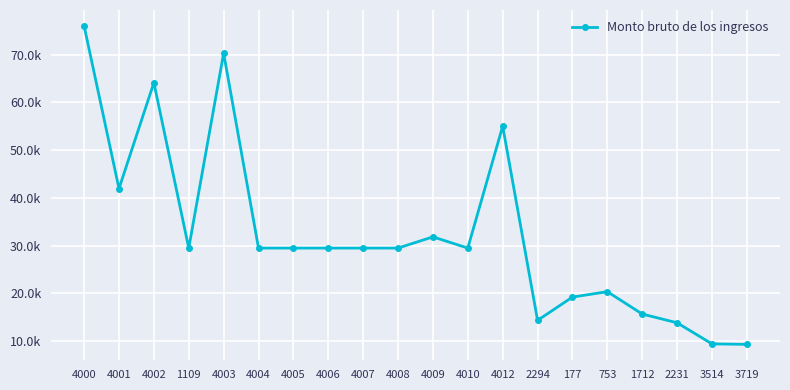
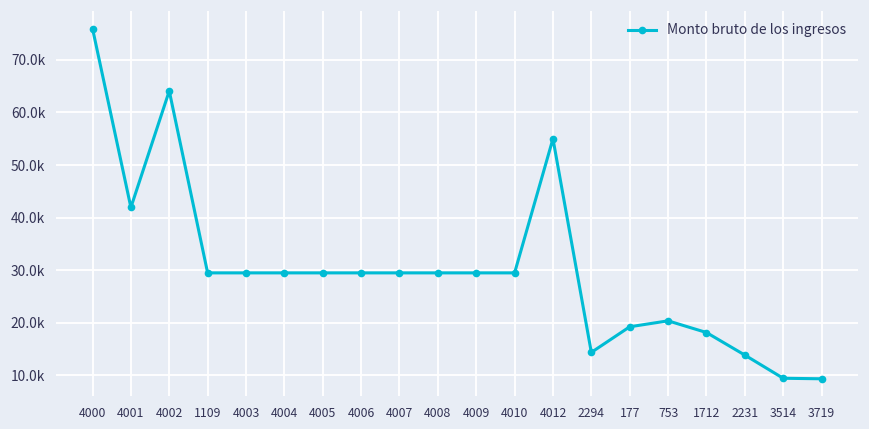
4003: 70000 -> 29000
4009: 32000 -> 29000
1712: 16000 -> 18000
